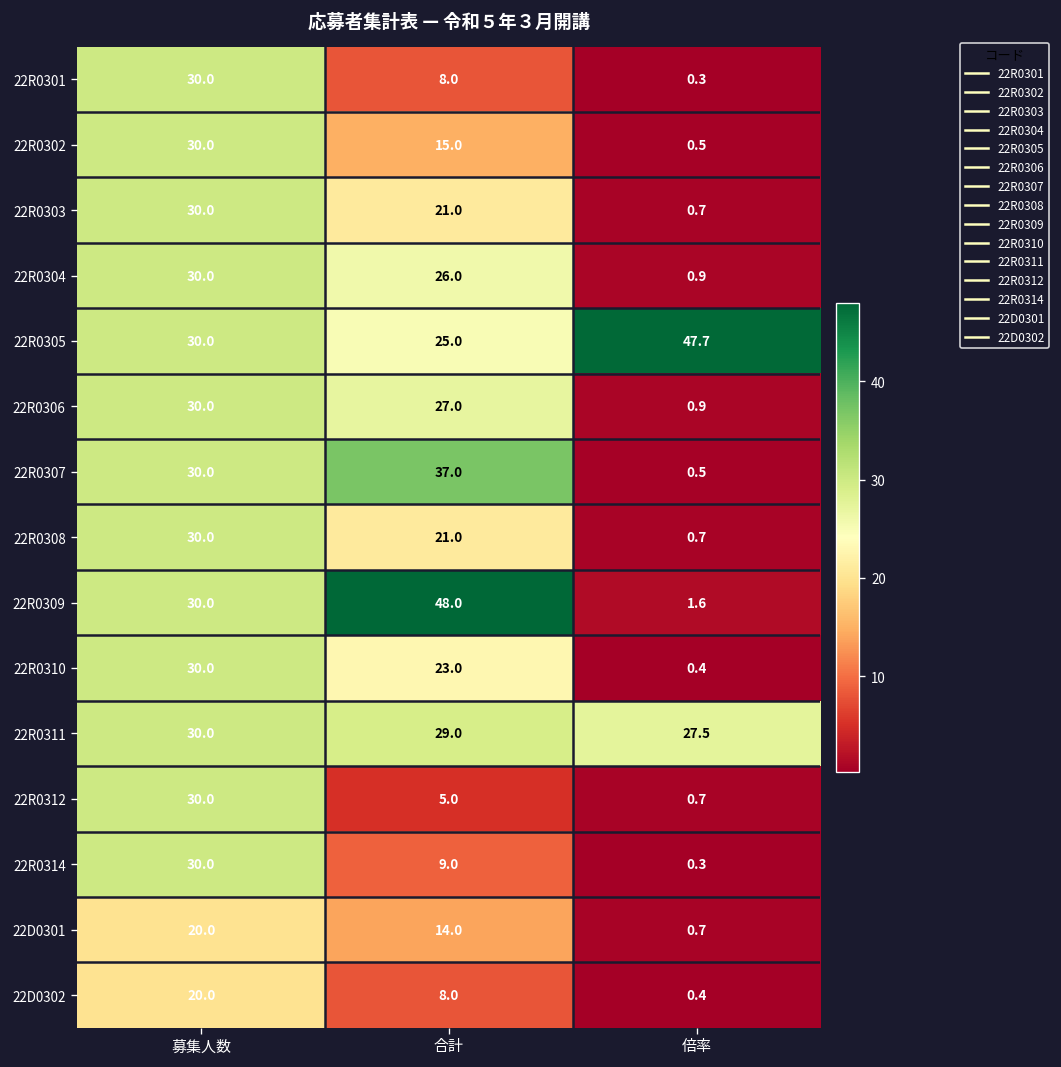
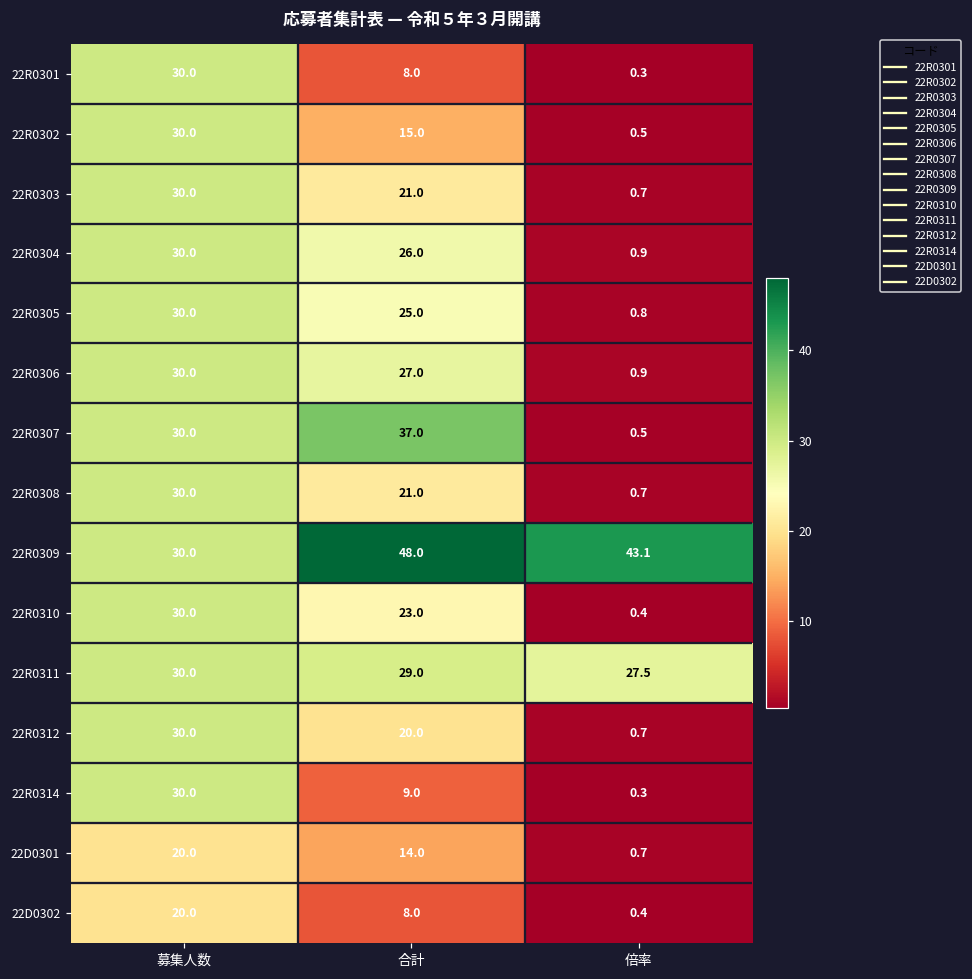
22R0305, 倍率: 47.7 -> 0.8
22R0309, 倍率: 1.6 -> 43.1
22R0312, 合計: 5.0 -> 20.0
